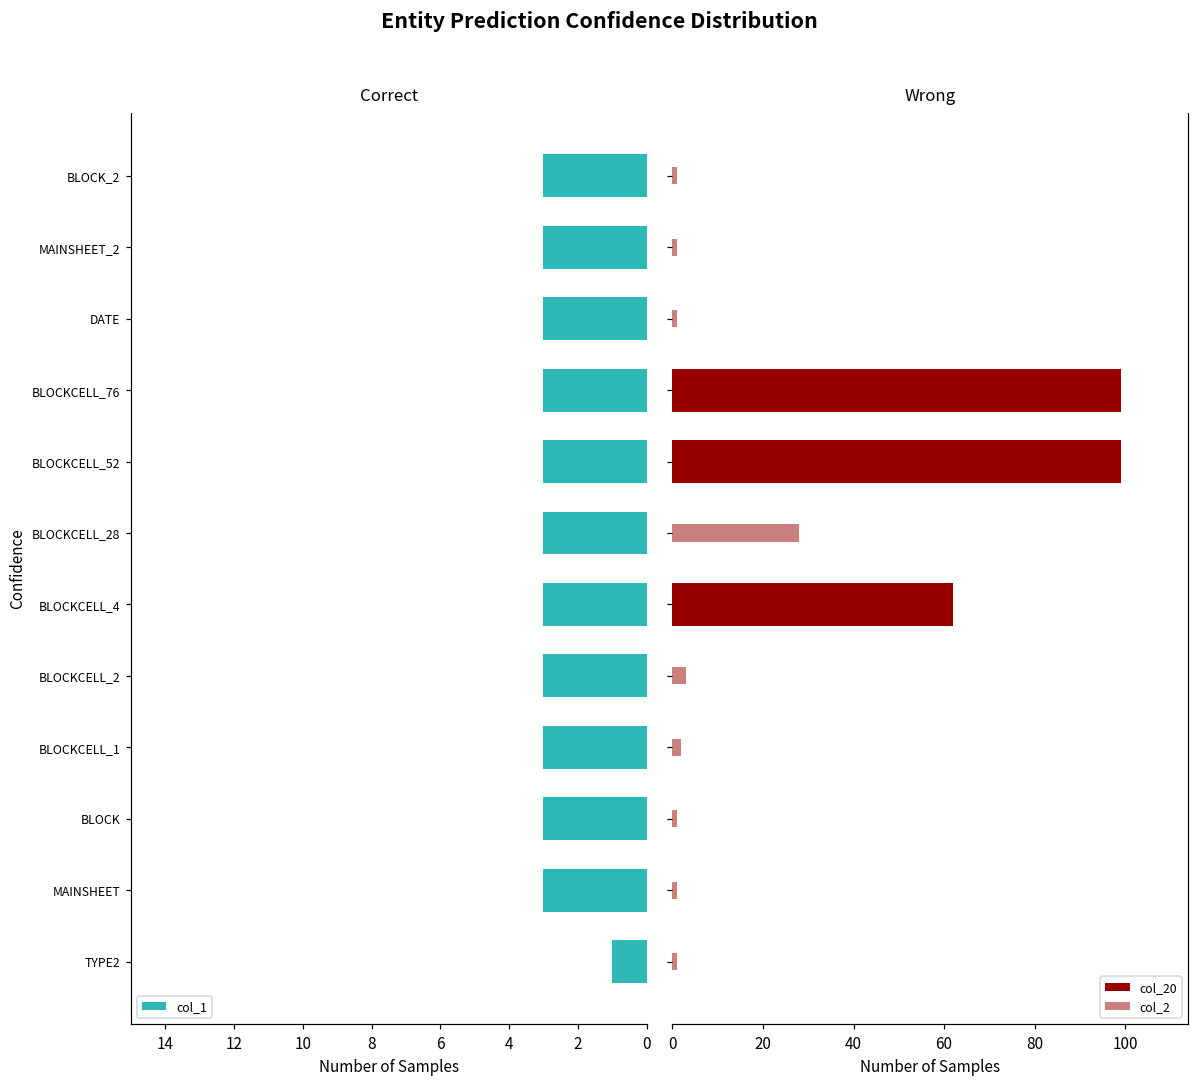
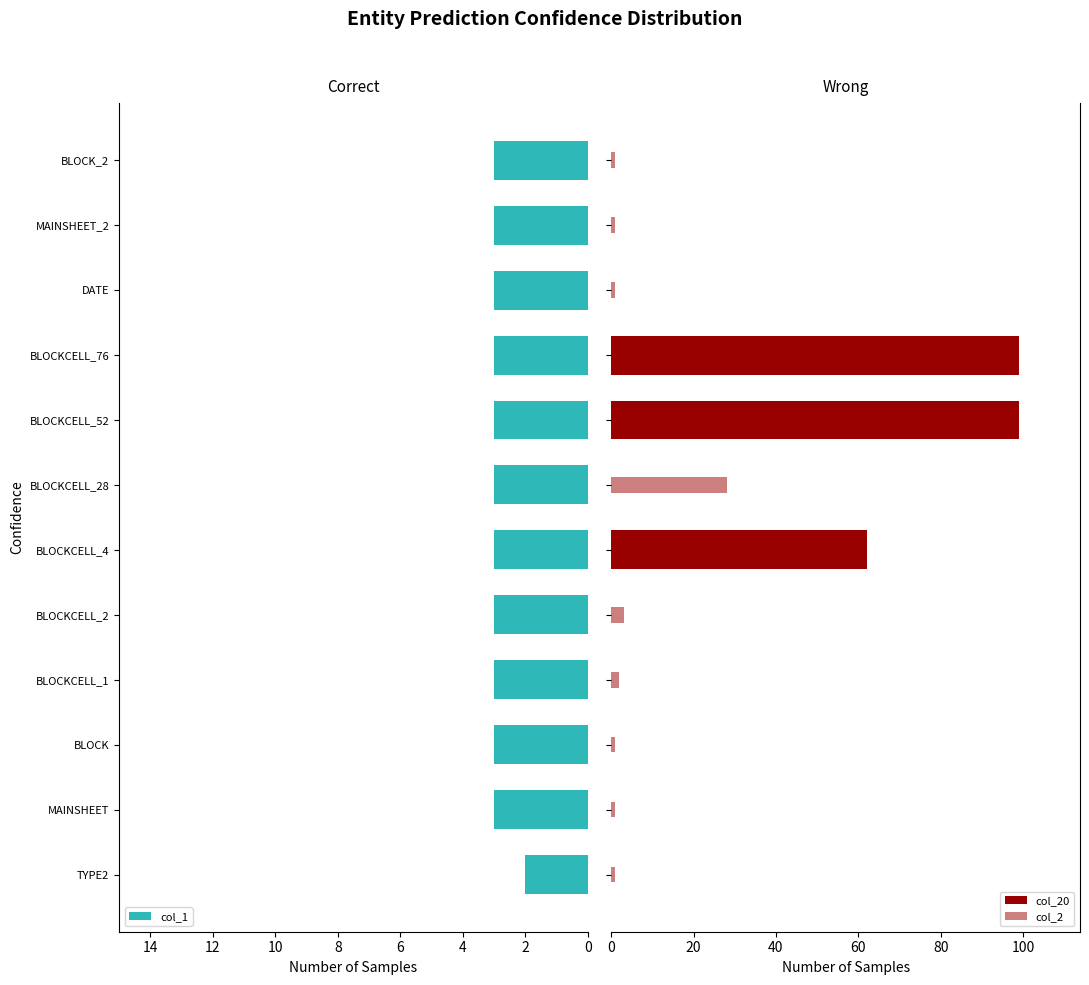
Correct, TYPE2: 1 -> 2
